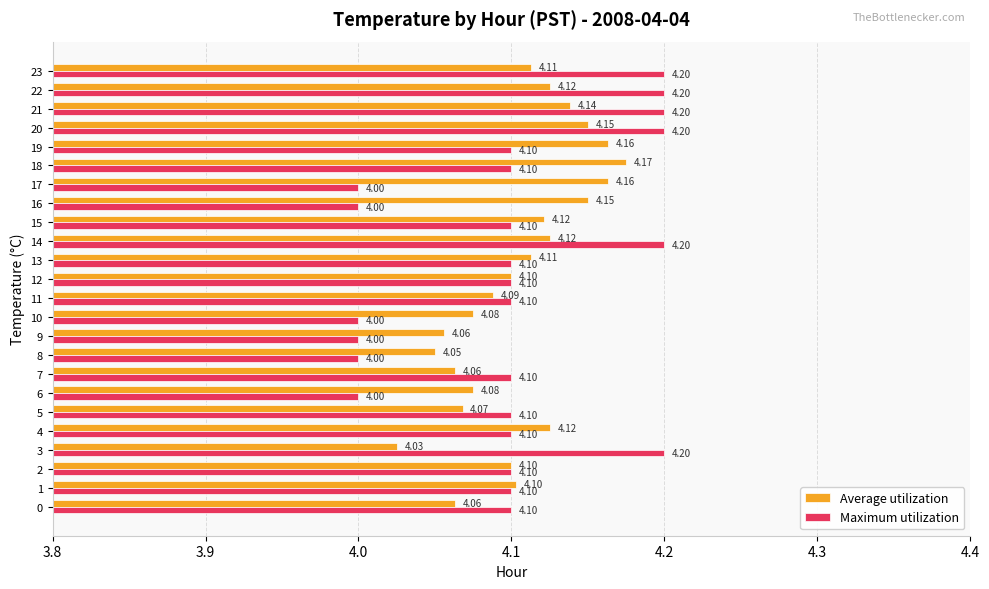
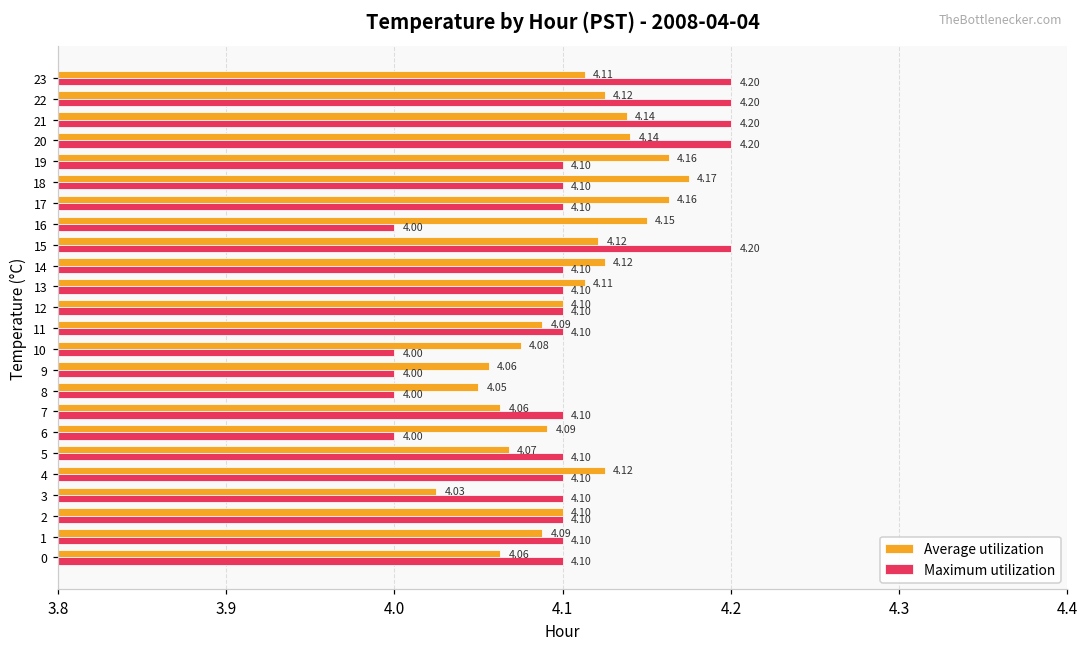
Average utilization, 20: 4.15 -> 4.14
Maximum utilization, 17: 4.00 -> 4.10
Maximum utilization, 15: 4.10 -> 4.20
Maximum utilization, 14: 4.20 -> 4.10
Average utilization, 6: 4.08 -> 4.09
Maximum utilization, 3: 4.20 -> 4.10
Average utilization, 1: 4.10 -> 4.09
